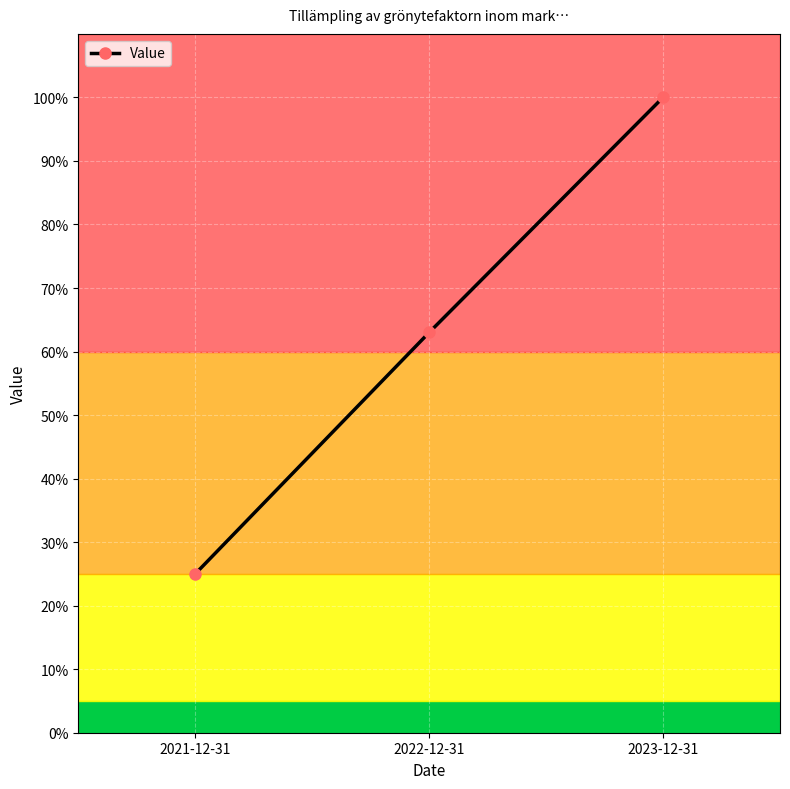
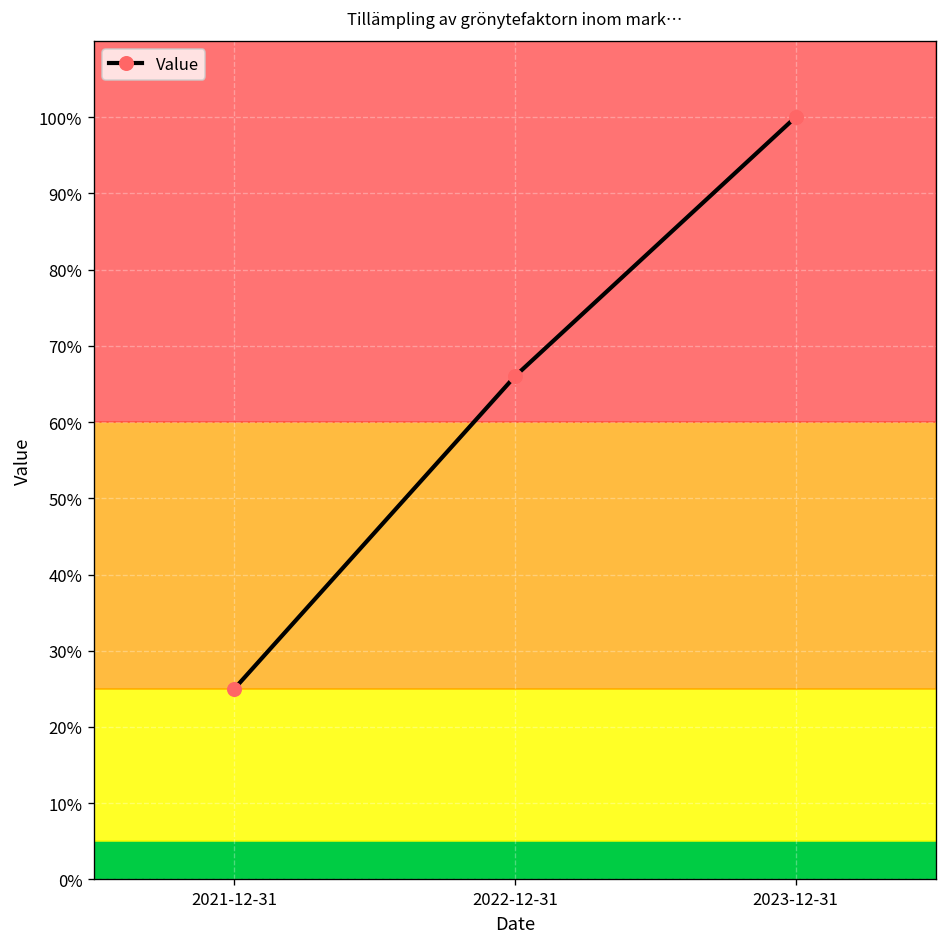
2022-12-31: 63% -> 66%
